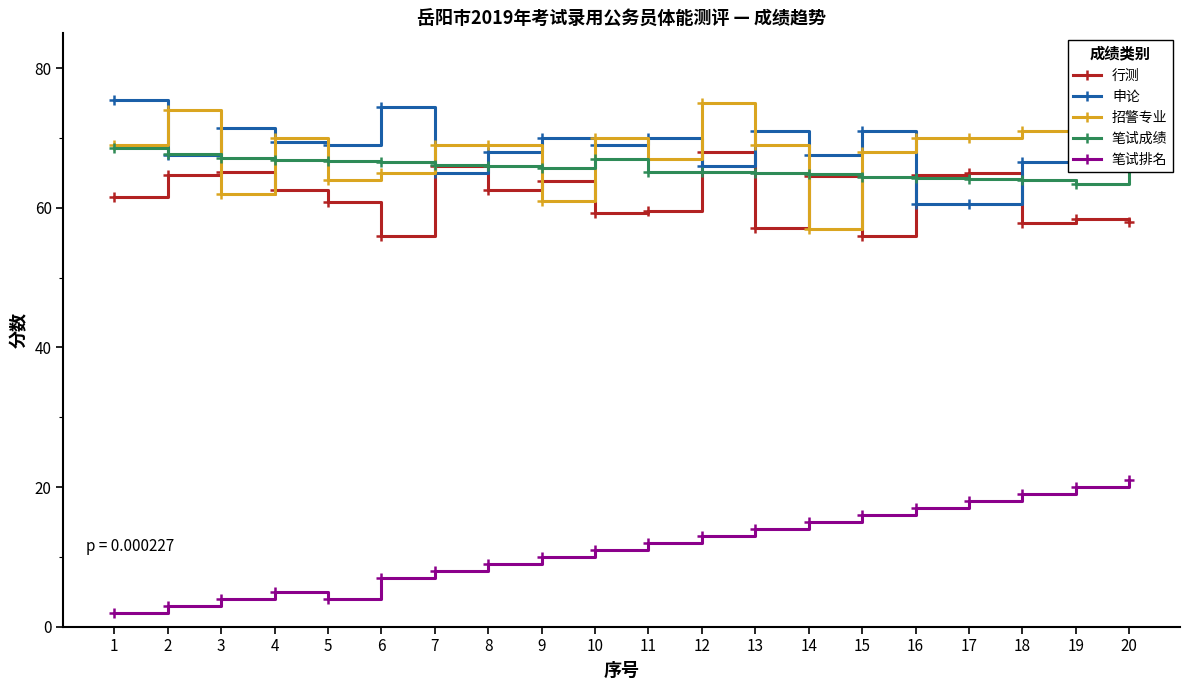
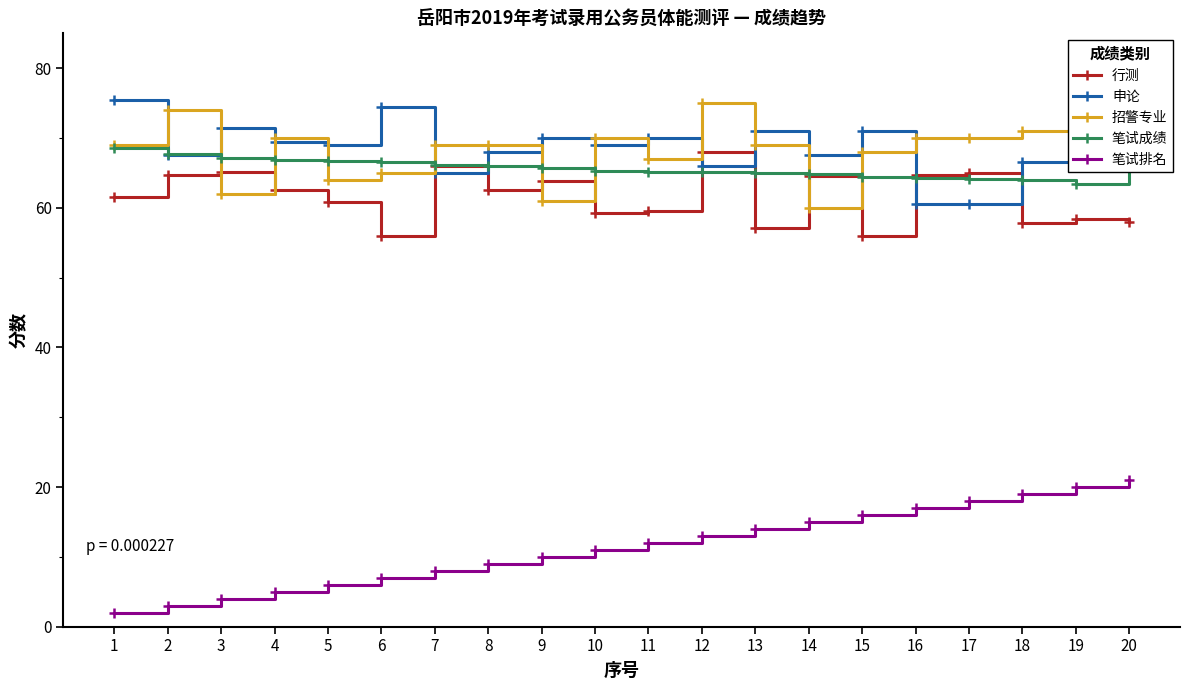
笔试排名, 5: 4 -> 6
笔试成绩, 10: 67 -> 65
招警专业, 14: 57 -> 60
